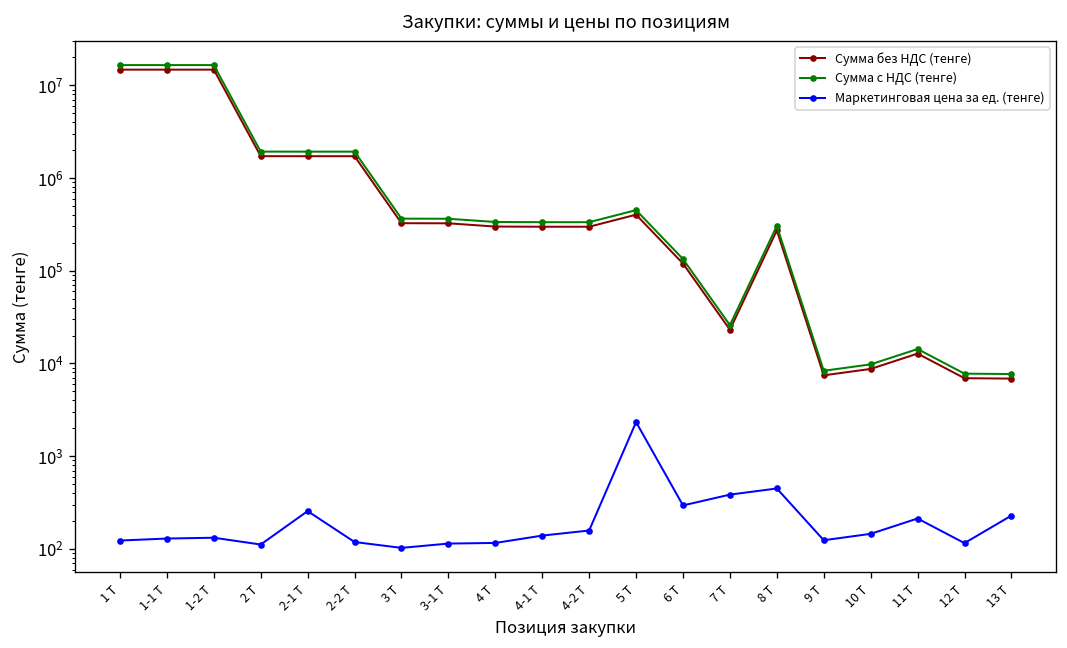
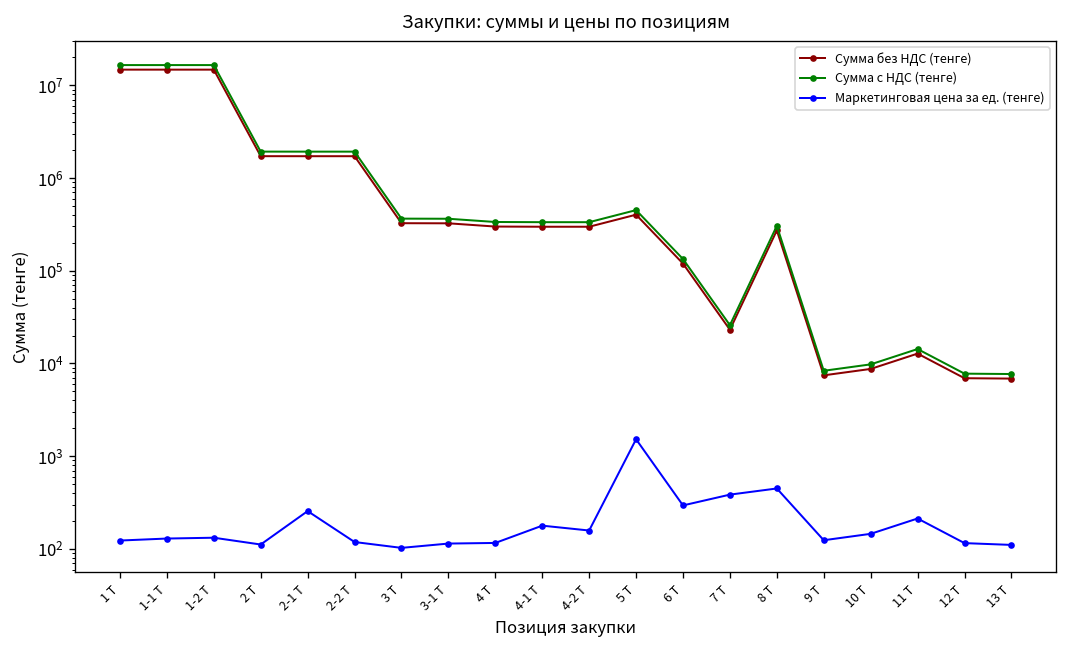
Маркетинговая цена за ед. (тенге), 4-1 Т: 140 -> 180
Маркетинговая цена за ед. (тенге), 5 Т: 2300 -> 1500
Маркетинговая цена за ед. (тенге), 13 Т: 230 -> 110
